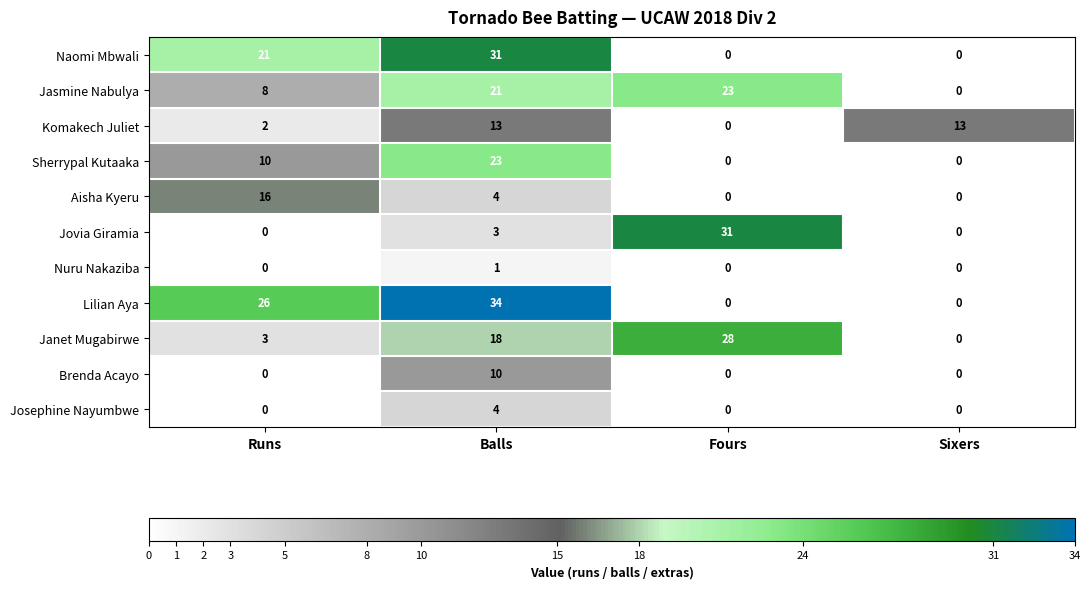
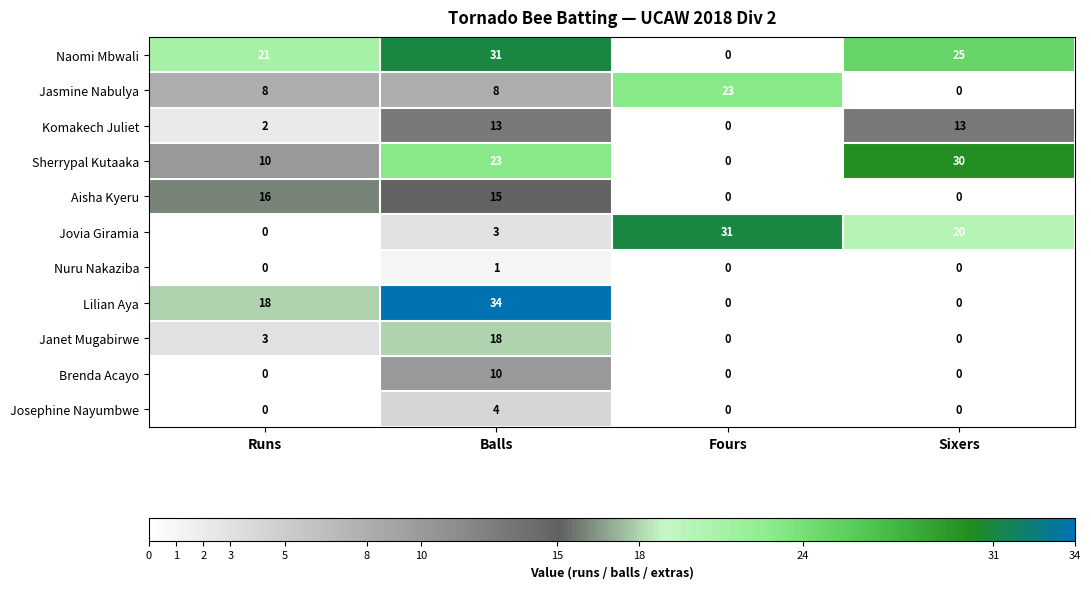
Naomi Mbwali, Sixers: 0 -> 25
Jasmine Nabulya, Balls: 21 -> 8
Sherrypal Kutaaka, Sixers: 0 -> 30
Aisha Kyeru, Balls: 4 -> 15
Jovia Giramia, Sixers: 0 -> 20
Lilian Aya, Runs: 26 -> 18
Janet Mugabirwe, Fours: 28 -> 0
